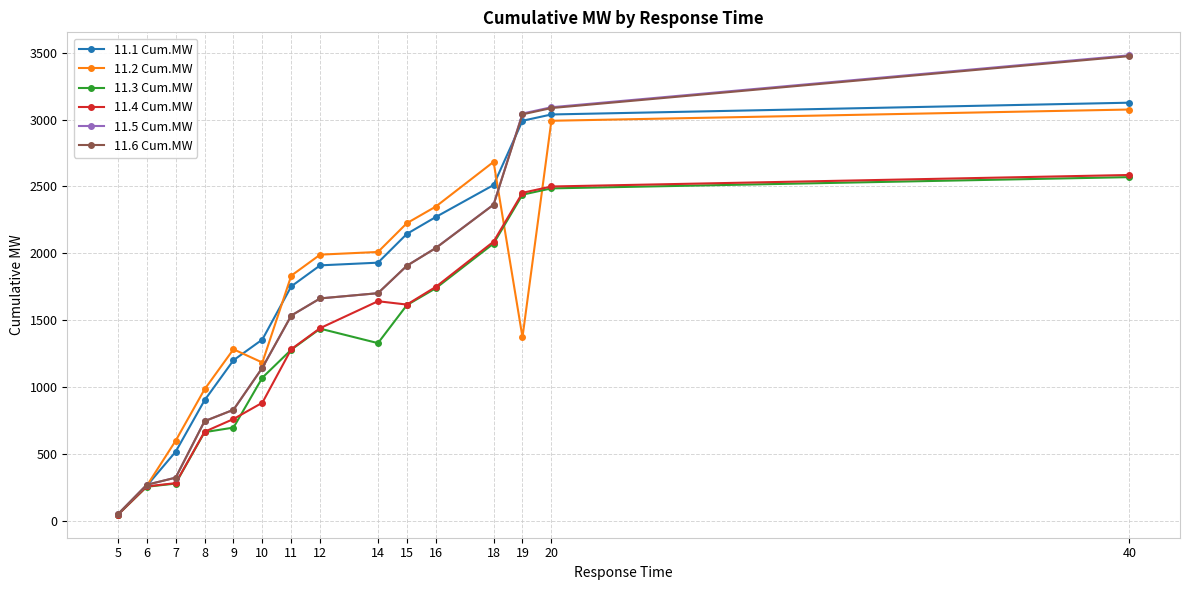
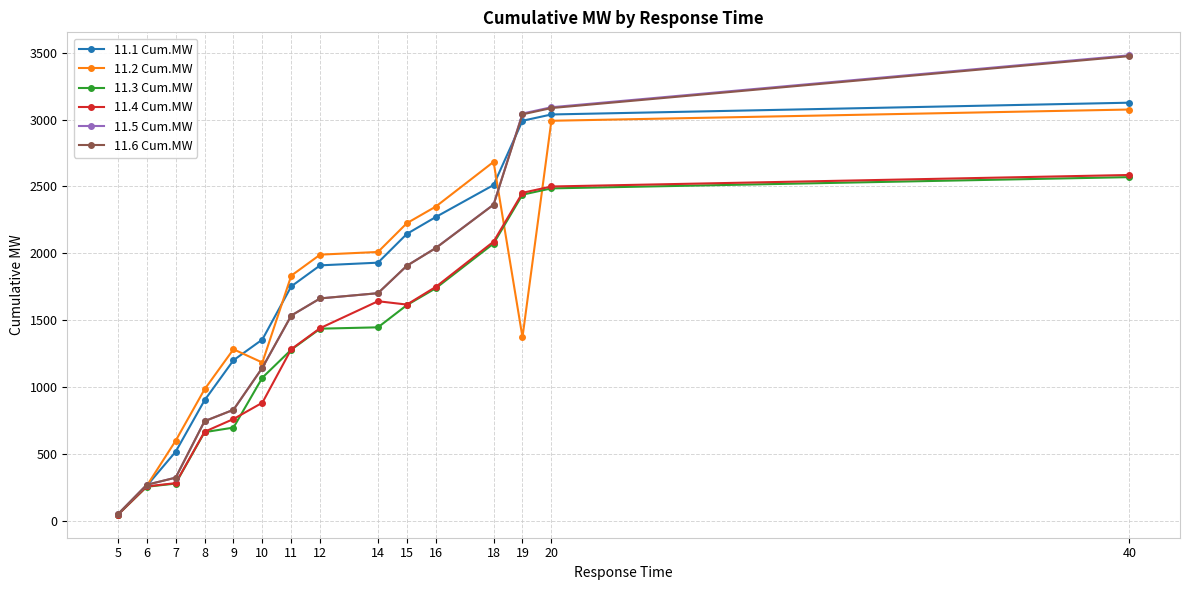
11.3 Cum.MW, 14: 1330 -> 1450
